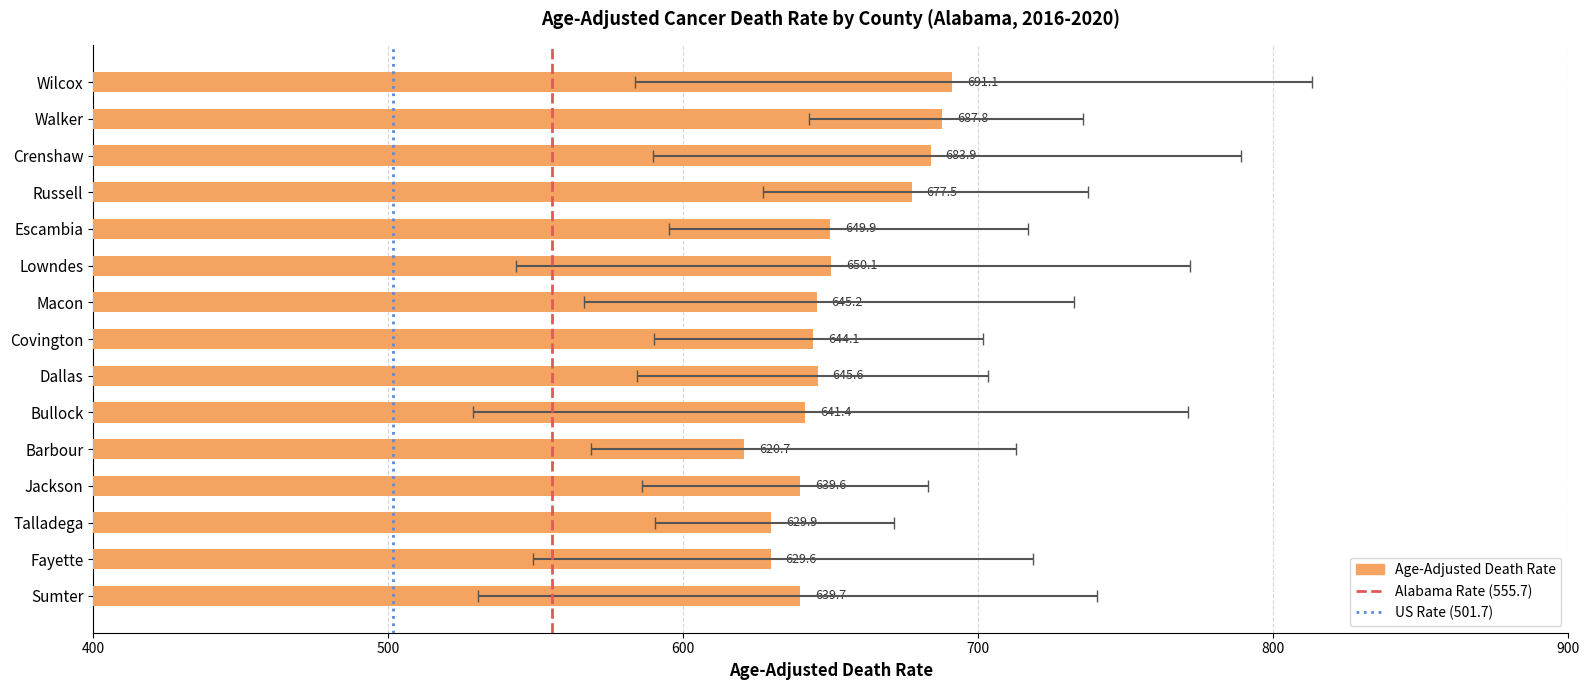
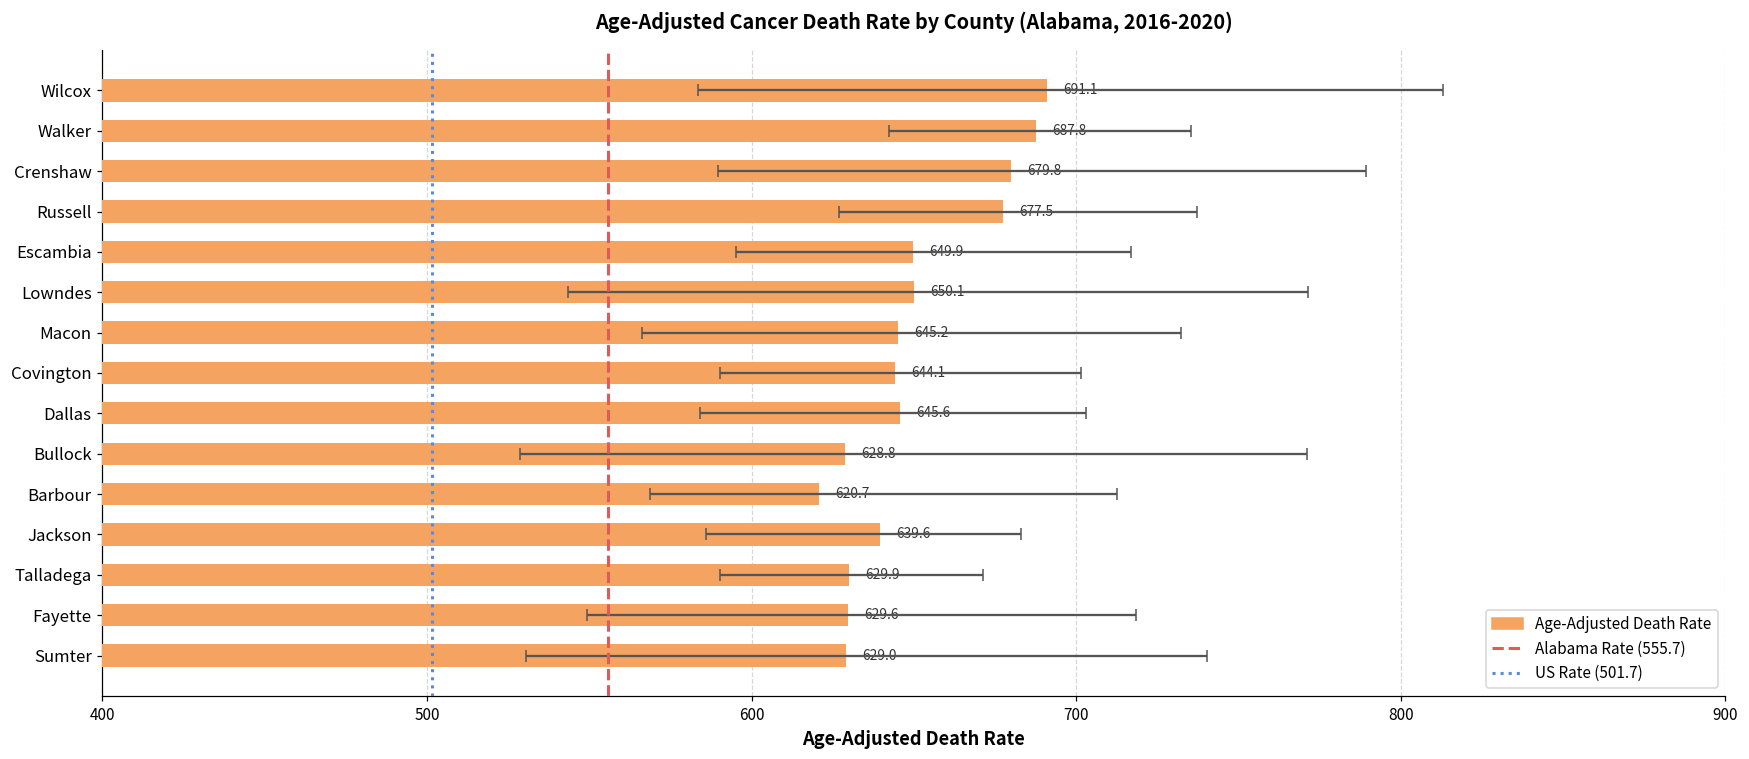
Age-Adjusted Death Rate, Crenshaw: 683.9 -> 679.8
Age-Adjusted Death Rate, Bullock: 641.4 -> 628.8
Age-Adjusted Death Rate, Sumter: 639.7 -> 629.0
